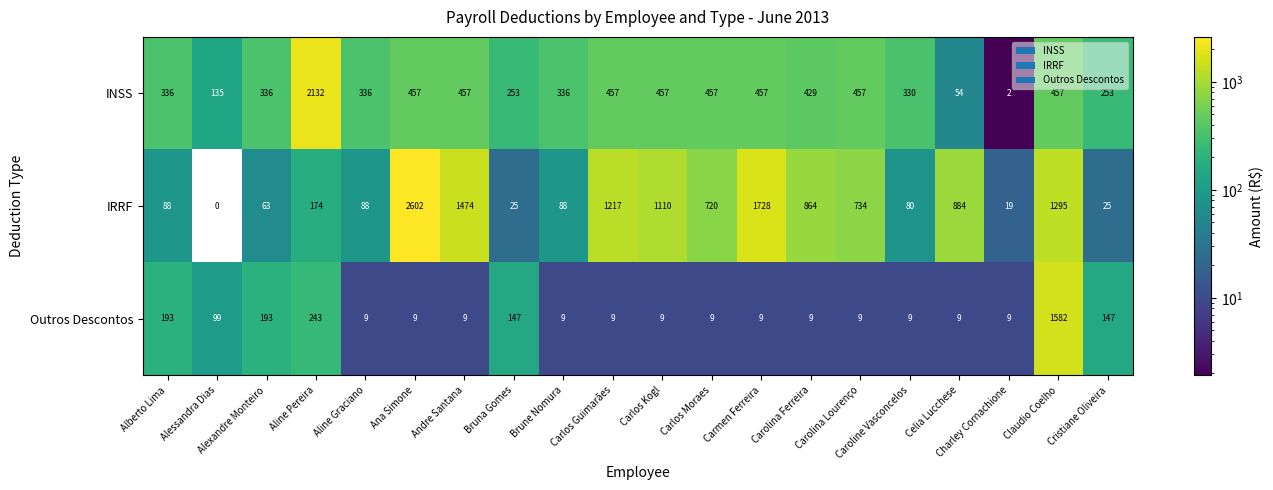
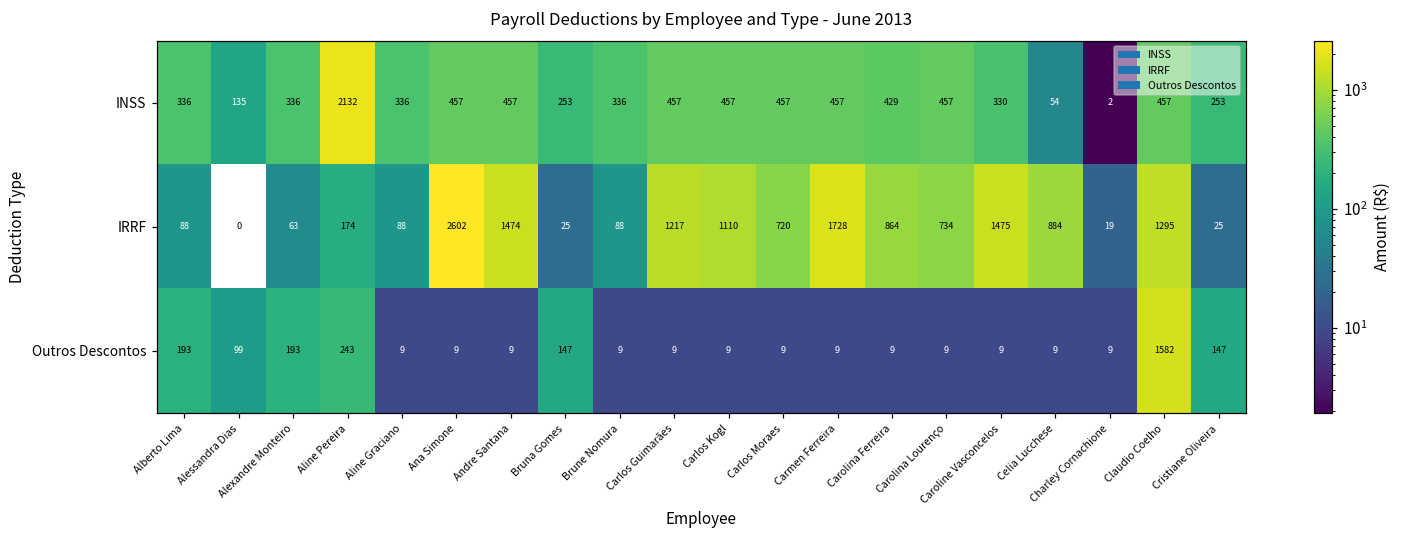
IRRF, Caroline Vasconcelos: 80 -> 1475
